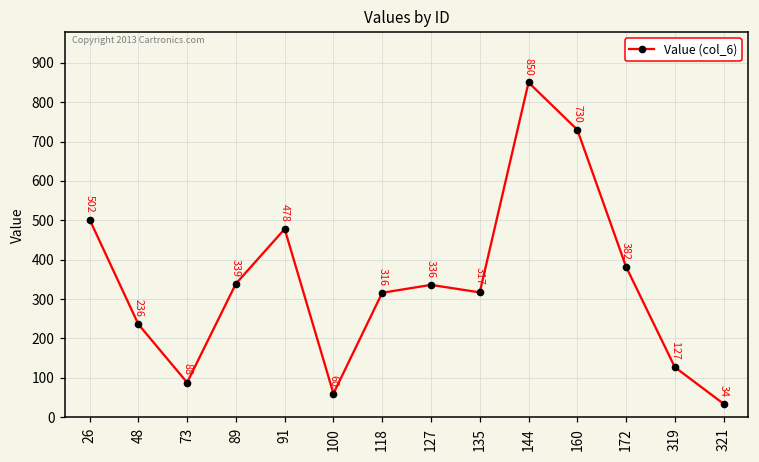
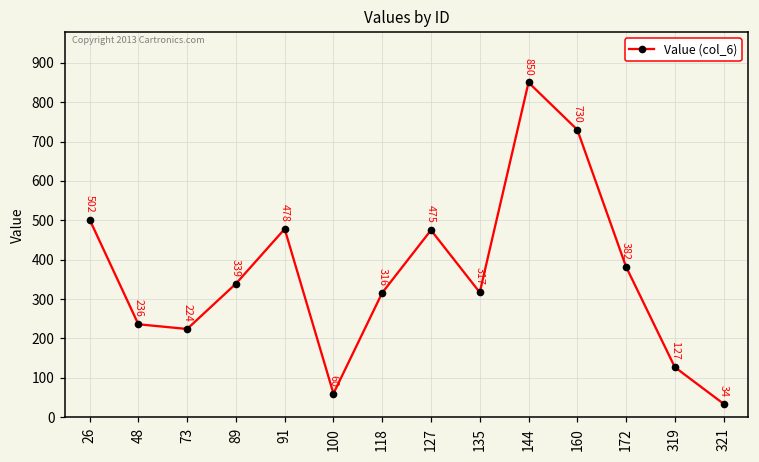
73: 88 -> 224
127: 336 -> 475
